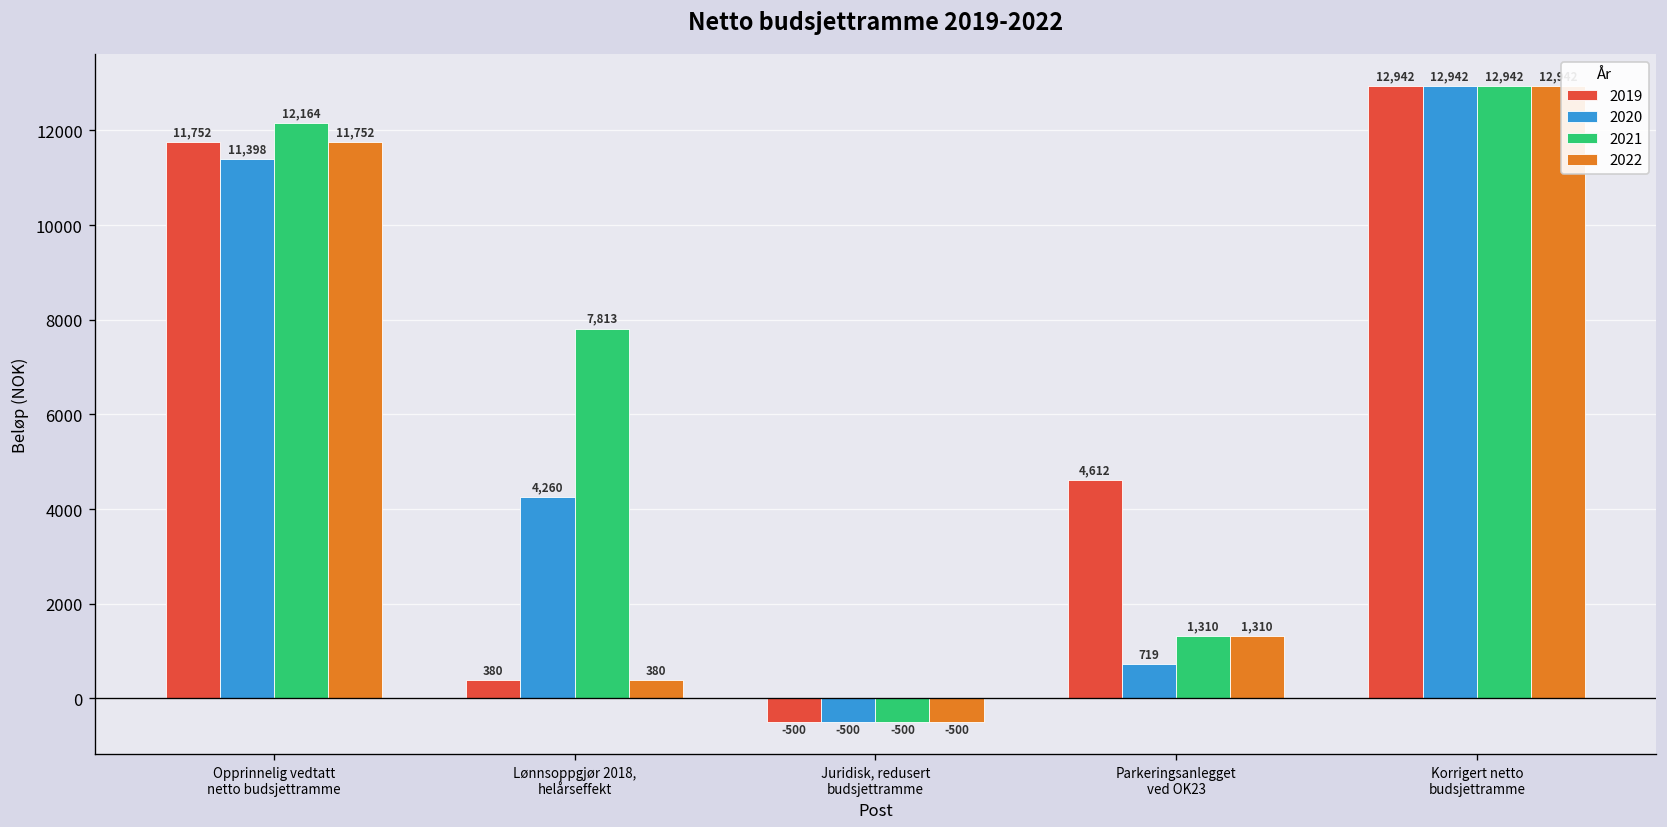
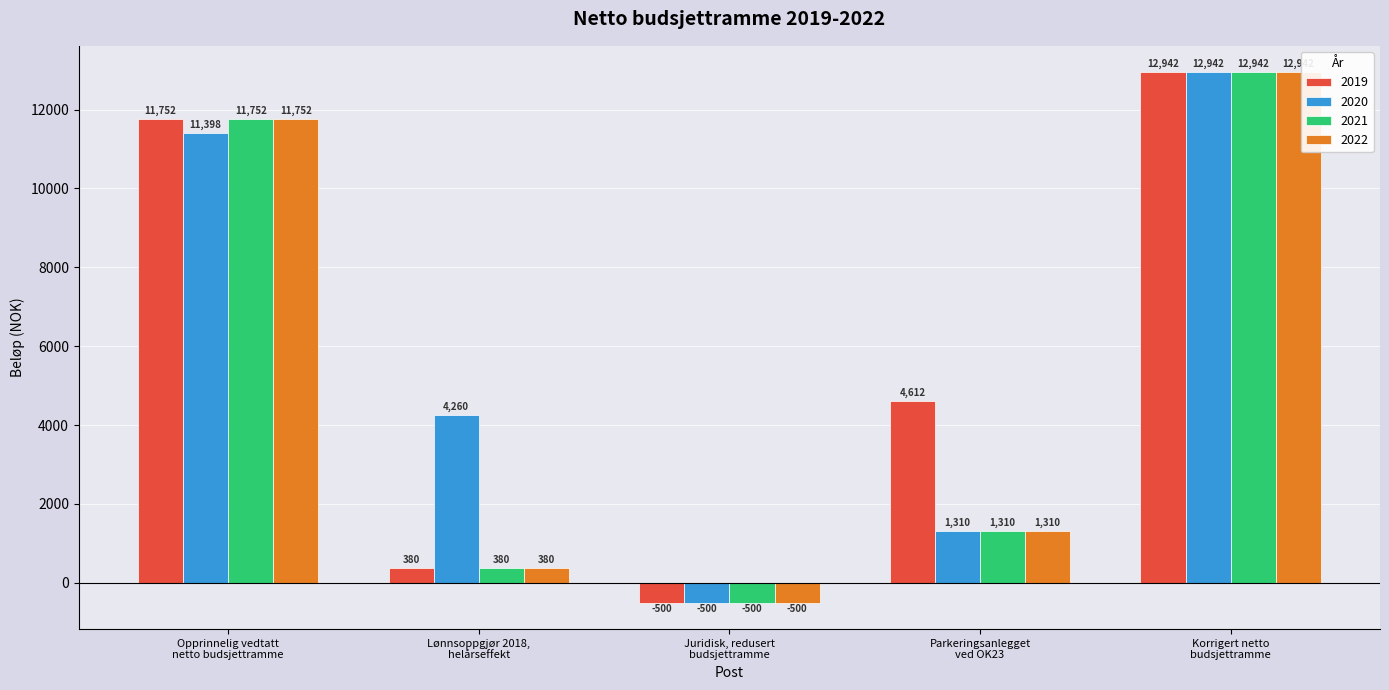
2021, Opprinnelig vedtatt netto budsjettramme: 12,164 -> 11,752
2021, Lønnsoppgjør 2018, helårseffekt: 7,813 -> 380
2020, Parkeringsanlegget ved OK23: 719 -> 1,310
